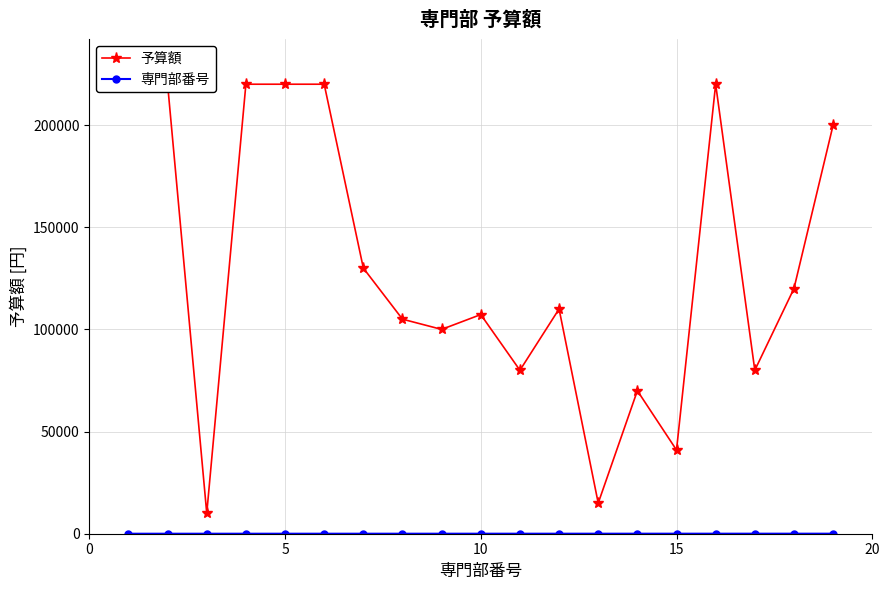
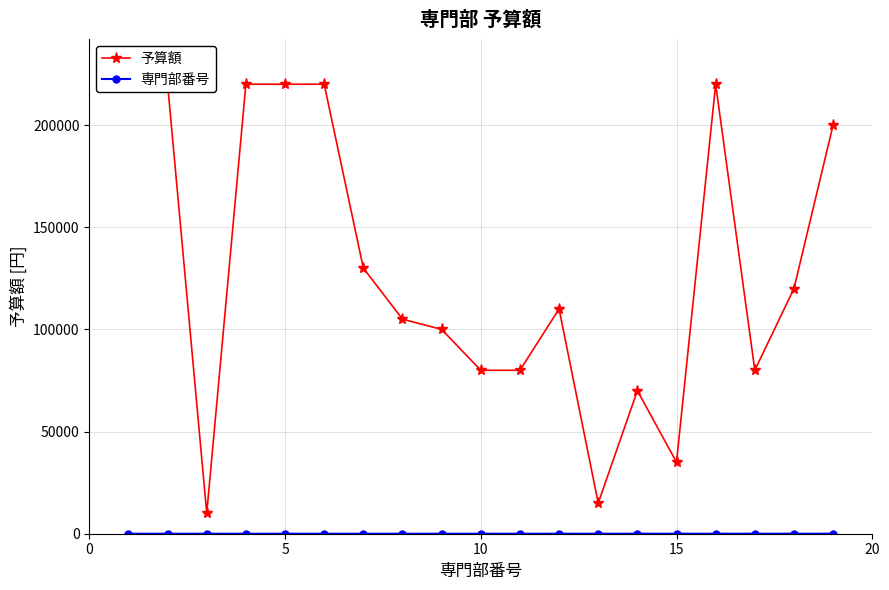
予算額, 10: 107000 -> 80000
予算額, 15: 41000 -> 35000
